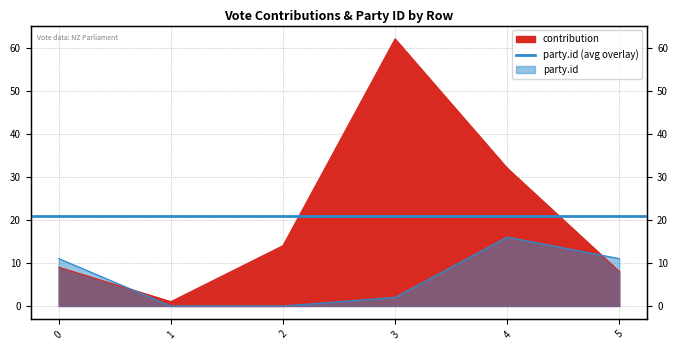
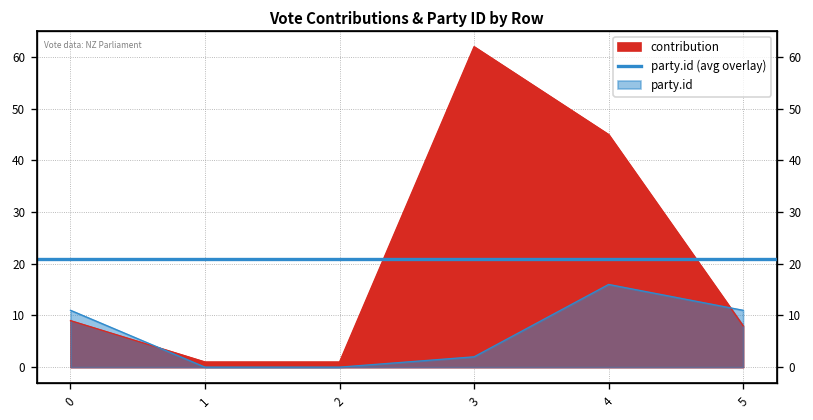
contribution, 2: 14 -> 1
contribution, 4: 32 -> 45
